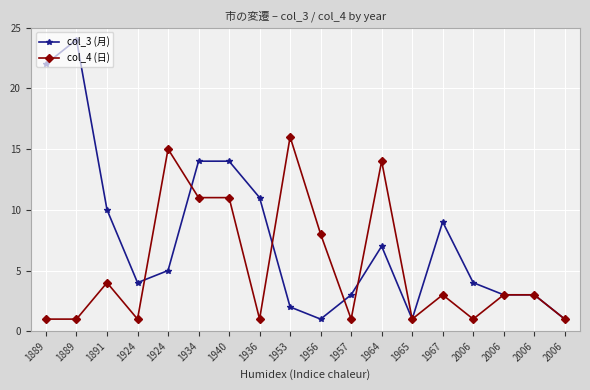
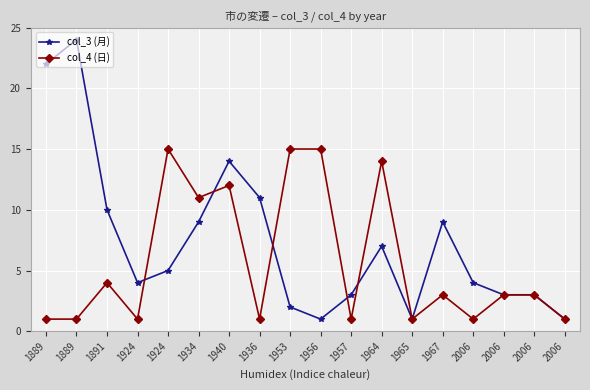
col_3 (月), 1934: 14 -> 9
col_4 (日), 1940: 11 -> 12
col_4 (日), 1953: 16 -> 15
col_4 (日), 1956: 8 -> 15
